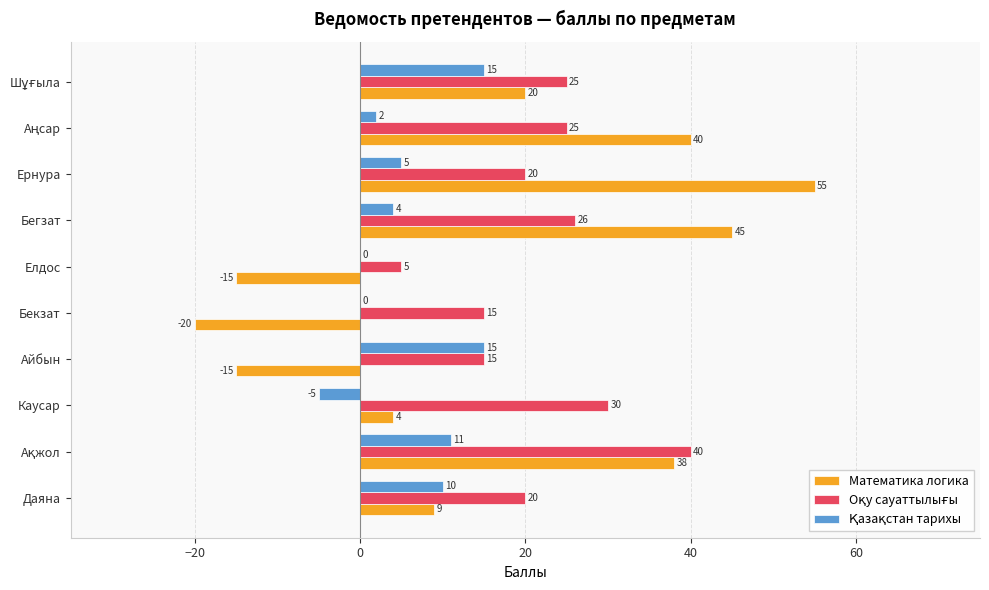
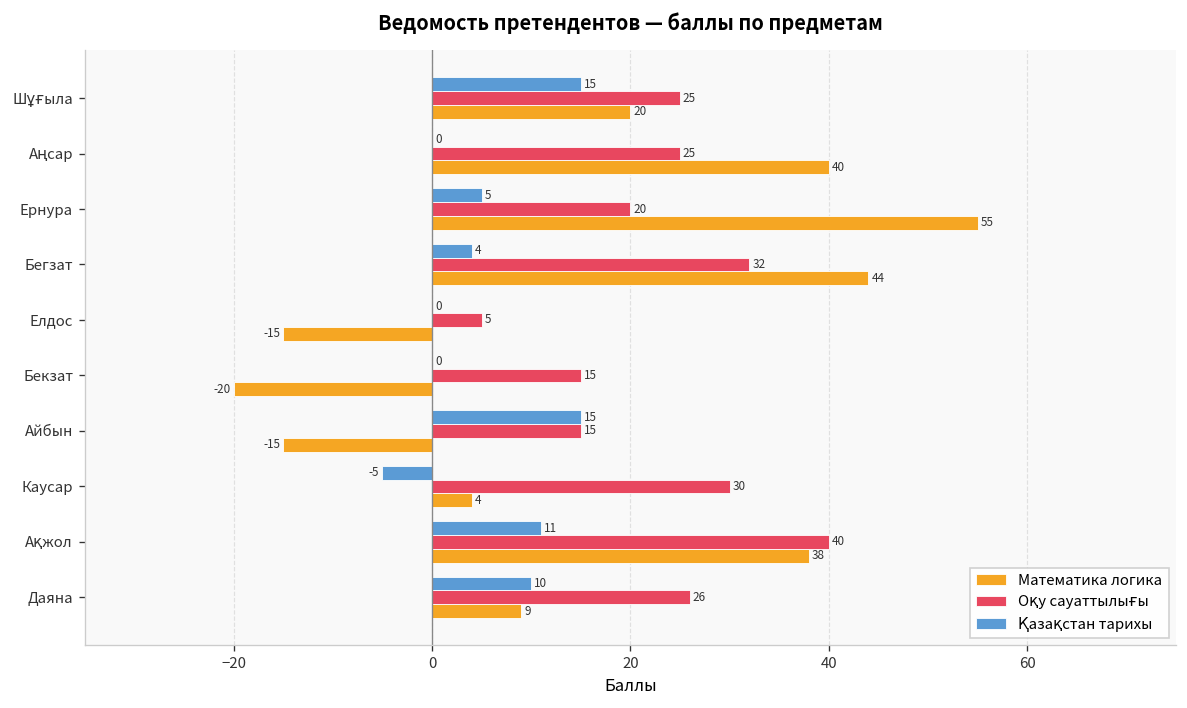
Қазақстан тарихы, Аңсар: 2 -> 0
Оқу сауаттылығы, Бегзат: 26 -> 32
Математика логика, Бегзат: 45 -> 44
Оқу сауаттылығы, Даяна: 20 -> 26
